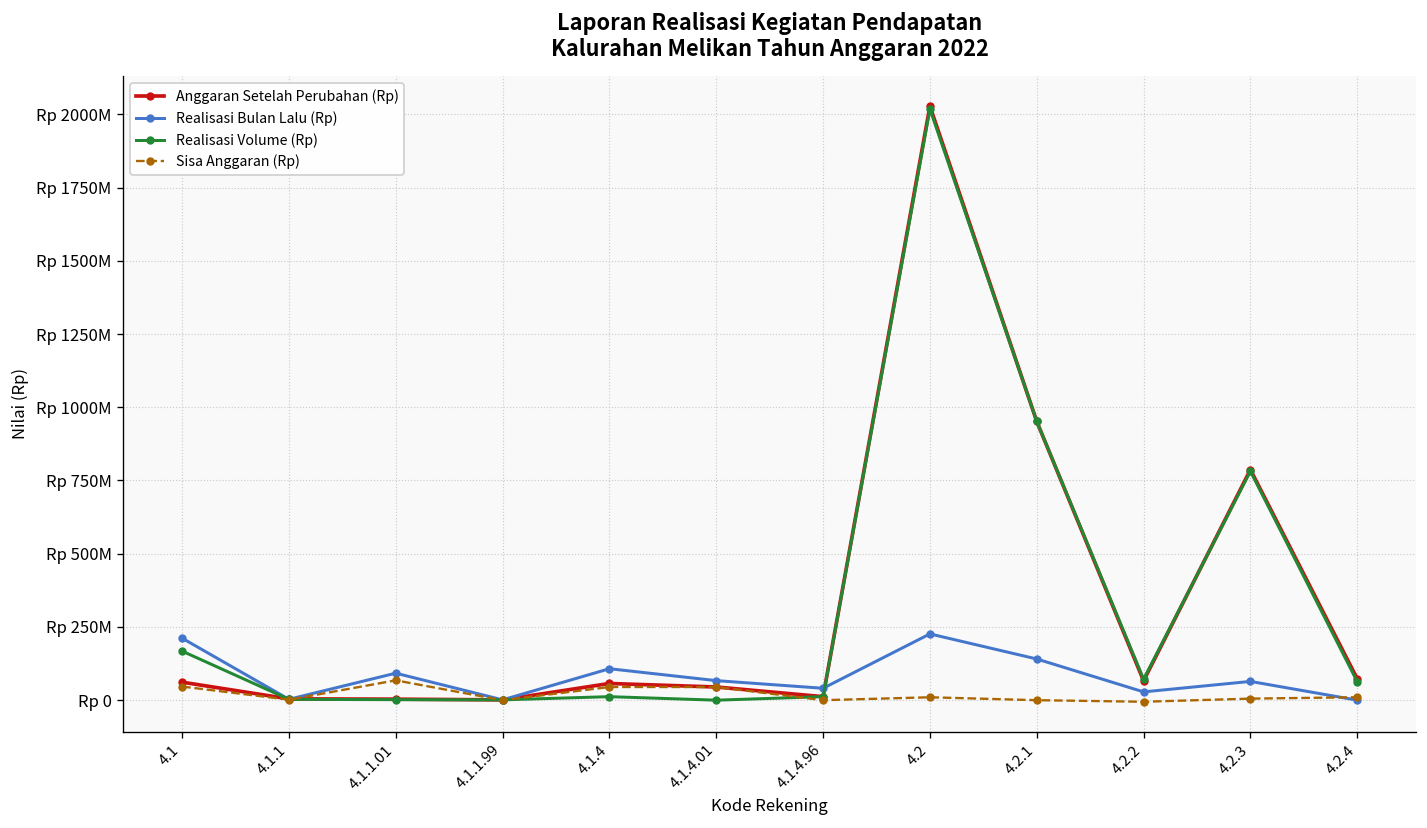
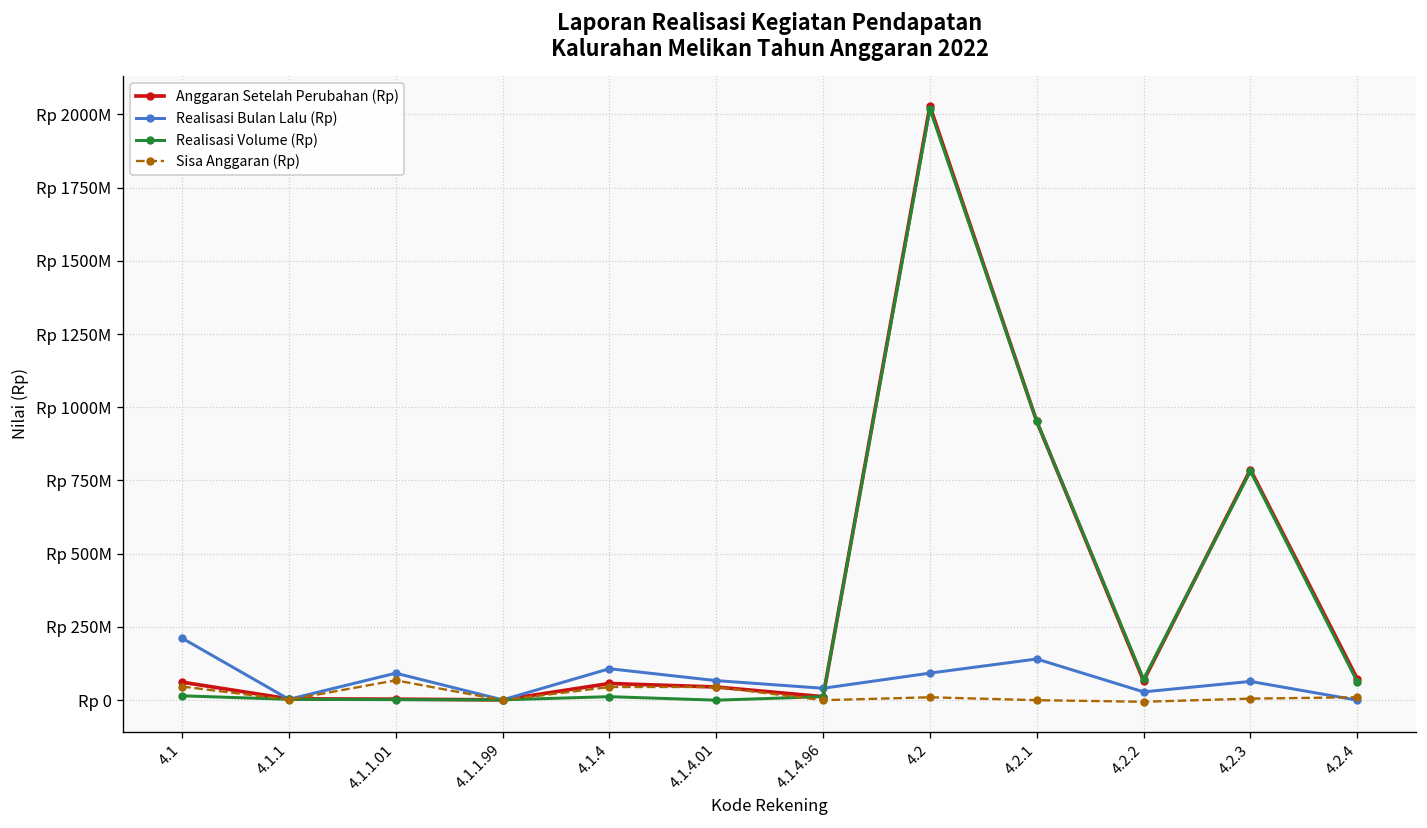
Realisasi Volume (Rp), 4.1: Rp 170000000 -> Rp 10000000
Realisasi Bulan Lalu (Rp), 4.2: Rp 230000000 -> Rp 90000000
